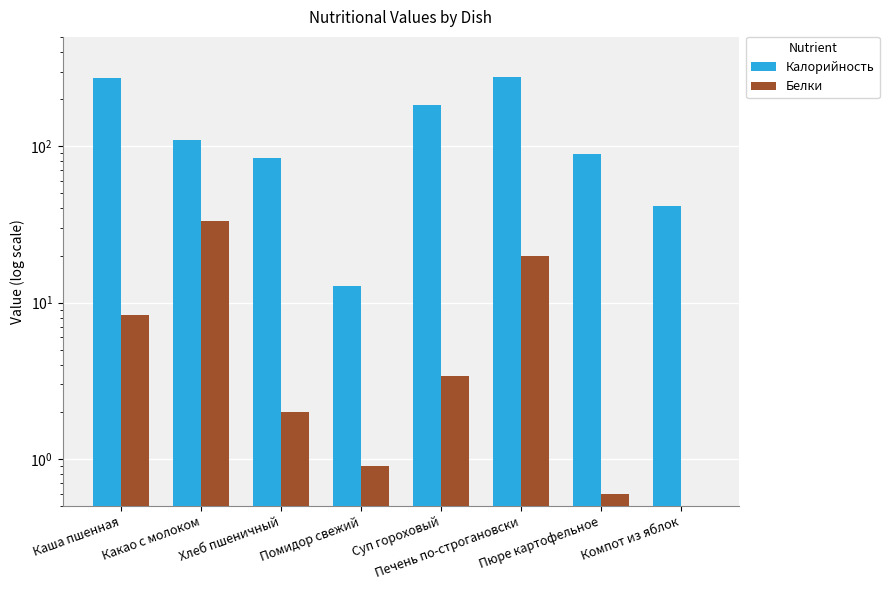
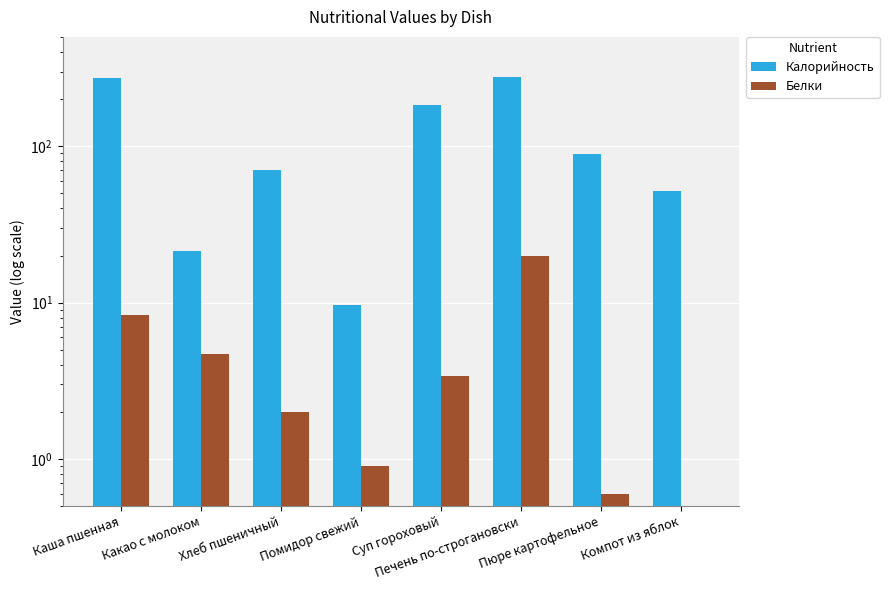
Калорийность, Какао с молоком: 110 -> 22
Белки, Какао с молоком: 33 -> 4.7
Калорийность, Хлеб пшеничный: 80 -> 70
Калорийность, Помидор свежий: 13 -> 10
Калорийность, Компот из яблок: 42 -> 52
